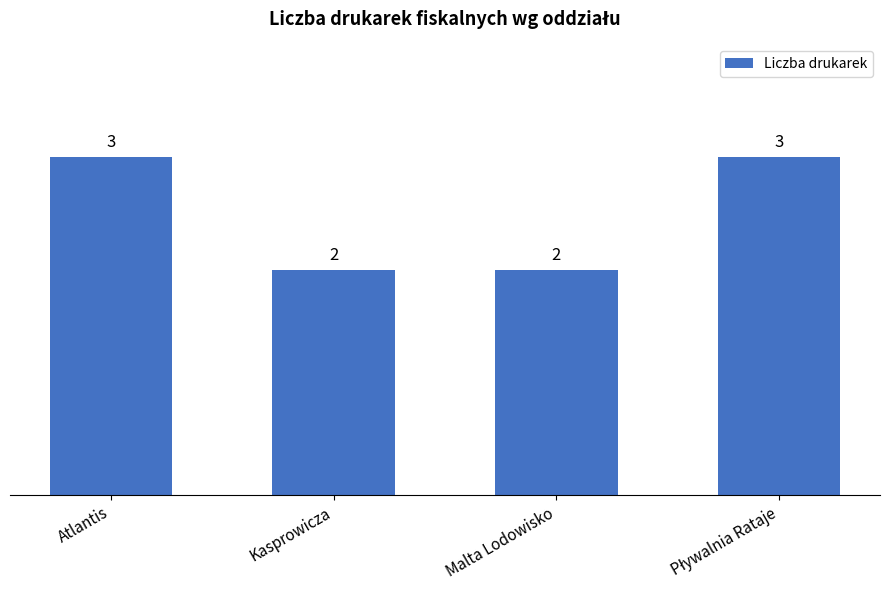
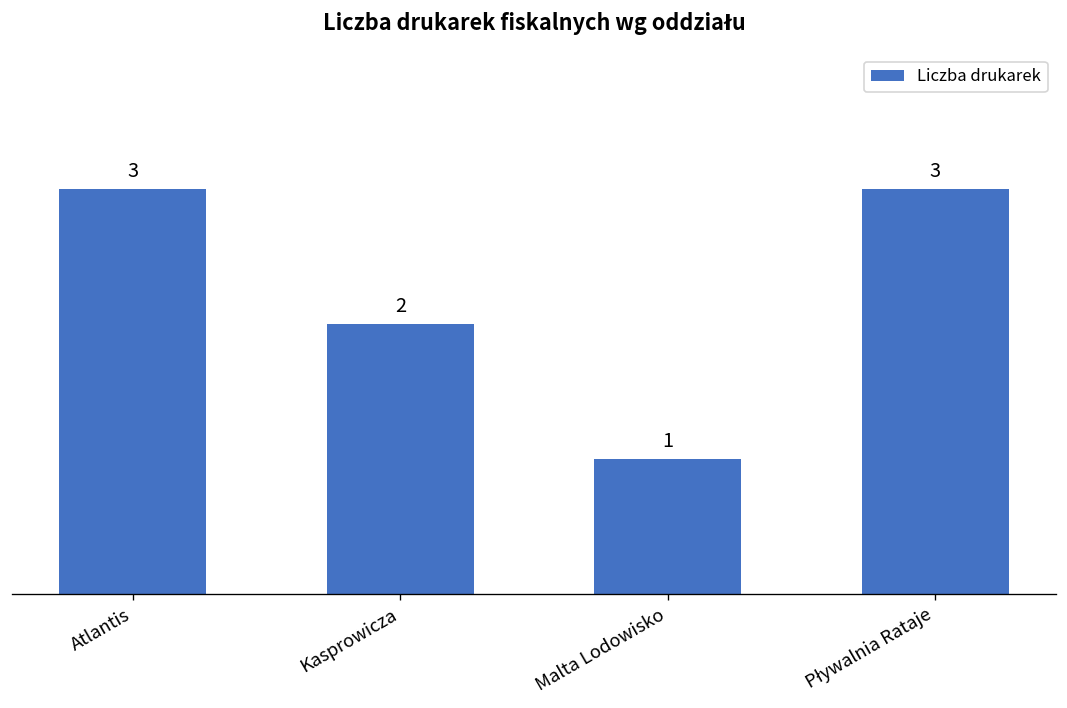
Malta Lodowisko: 2 -> 1
